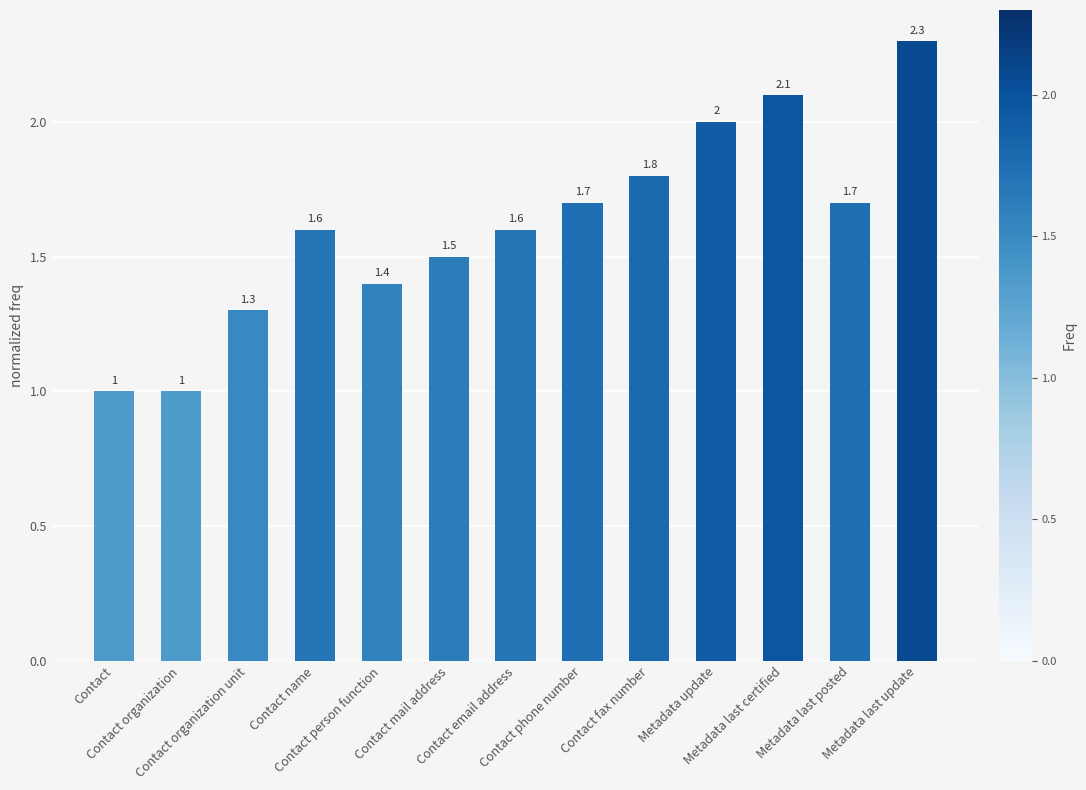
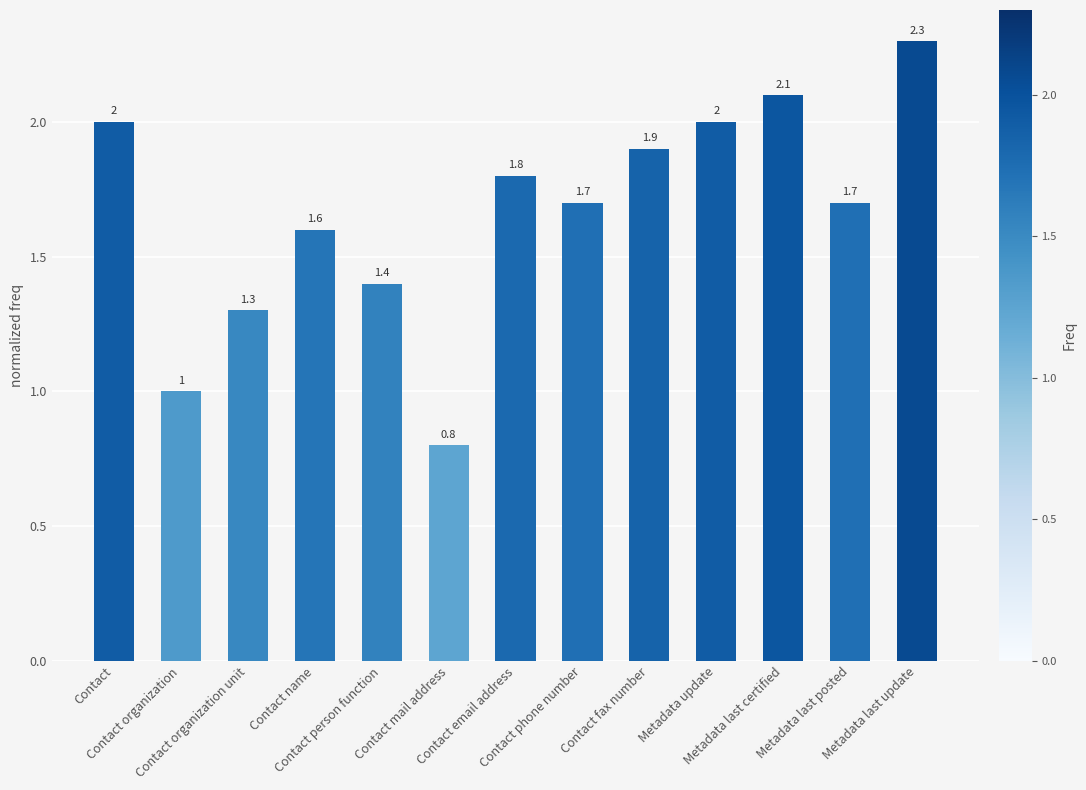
Contact: 1 -> 2
Contact mail address: 1.5 -> 0.8
Contact email address: 1.6 -> 1.8
Contact fax number: 1.8 -> 1.9
